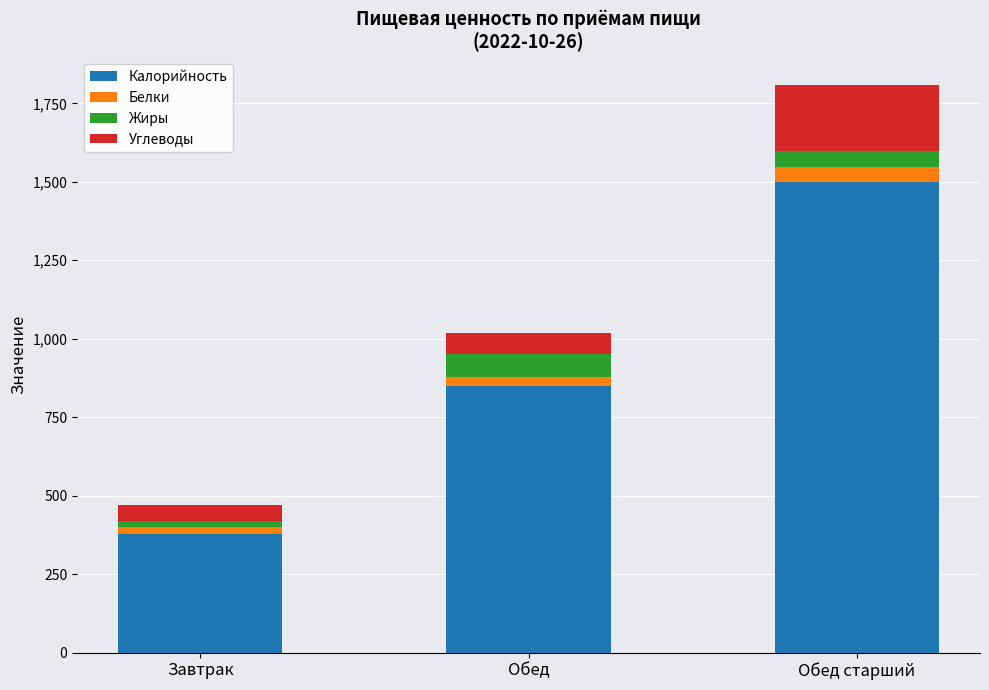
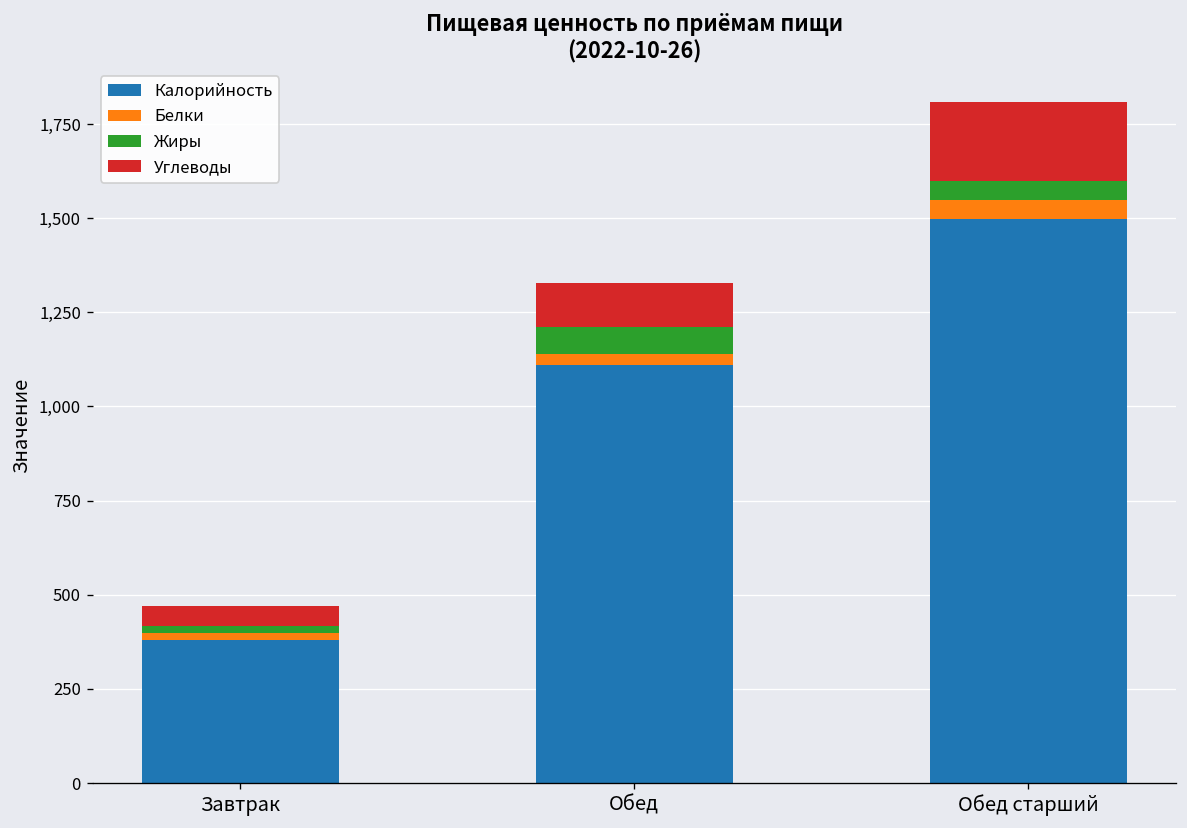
Калорийность, Обед: 850 -> 1,110
Углеводы, Обед: 70 -> 120
